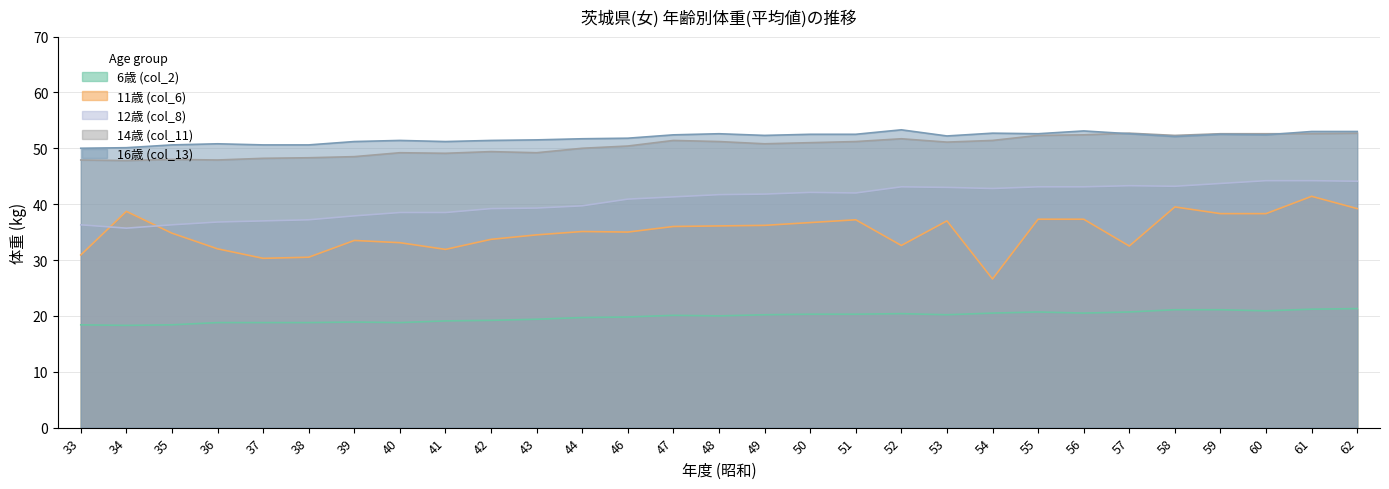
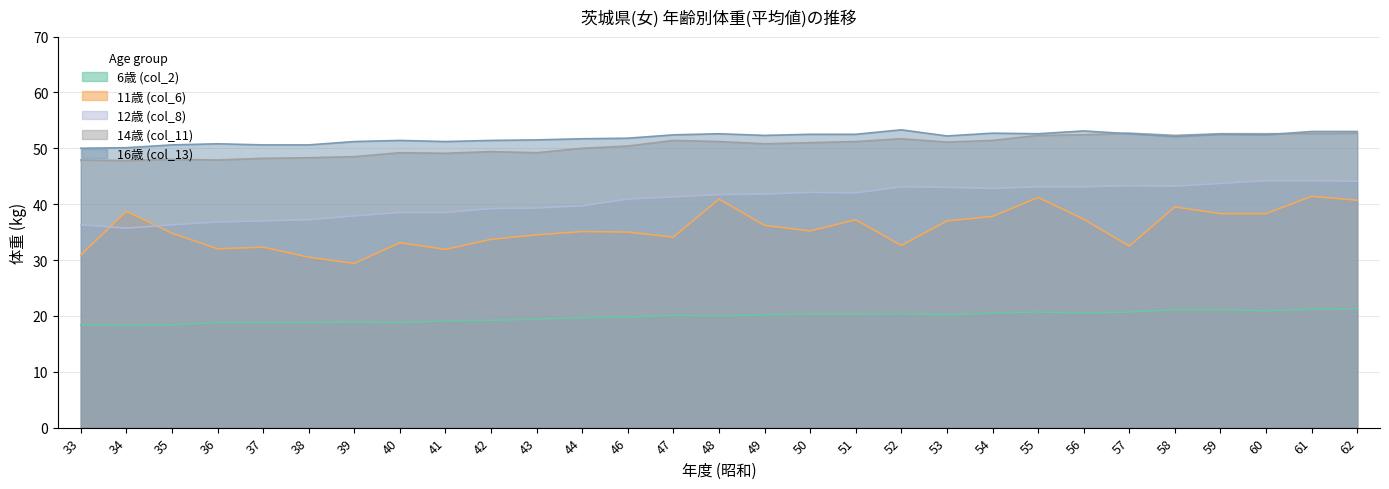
11歳 (col_6), 37: 30 -> 32
11歳 (col_6), 39: 34 -> 29
11歳 (col_6), 47: 36 -> 34
11歳 (col_6), 48: 36 -> 41
11歳 (col_6), 50: 37 -> 35
11歳 (col_6), 54: 27 -> 38
11歳 (col_6), 55: 37 -> 41
11歳 (col_6), 62: 39 -> 41
